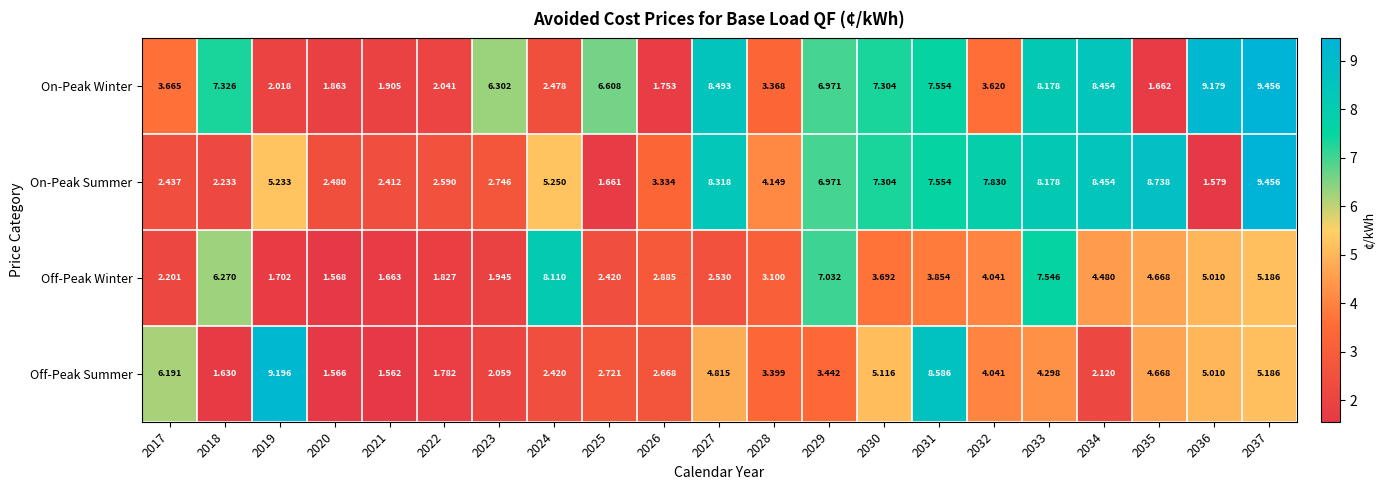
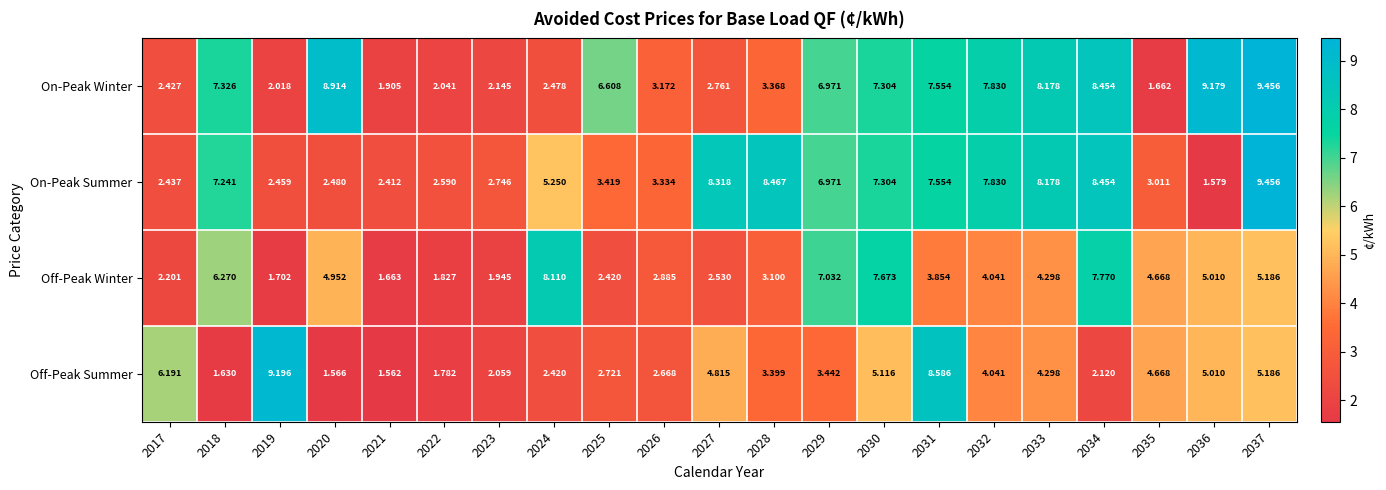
On-Peak Winter, 2017: 3.665 -> 2.427
On-Peak Winter, 2020: 1.863 -> 8.914
On-Peak Winter, 2023: 6.302 -> 2.145
On-Peak Winter, 2026: 1.753 -> 3.172
On-Peak Winter, 2027: 8.493 -> 2.761
On-Peak Winter, 2032: 3.620 -> 7.830
On-Peak Summer, 2018: 2.233 -> 7.241
On-Peak Summer, 2019: 5.233 -> 2.459
On-Peak Summer, 2025: 1.661 -> 3.419
On-Peak Summer, 2028: 4.149 -> 8.467
On-Peak Summer, 2035: 8.738 -> 3.011
Off-Peak Winter, 2020: 1.568 -> 4.952
Off-Peak Winter, 2030: 3.692 -> 7.673
Off-Peak Winter, 2033: 7.546 -> 4.298
Off-Peak Winter, 2034: 4.480 -> 7.770
